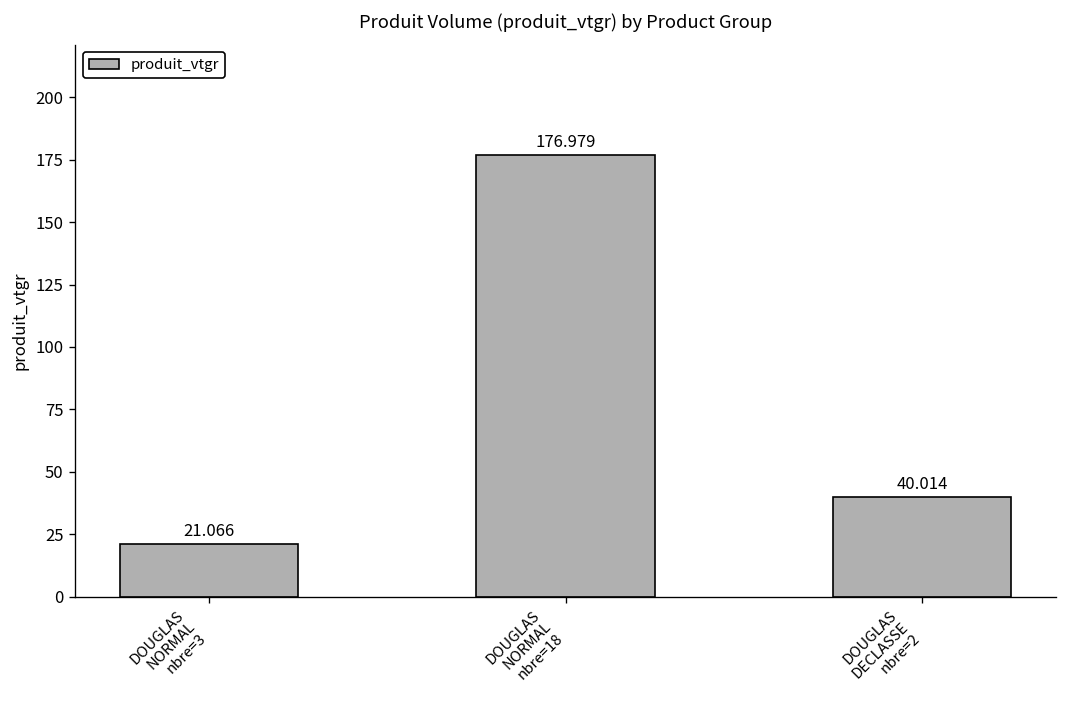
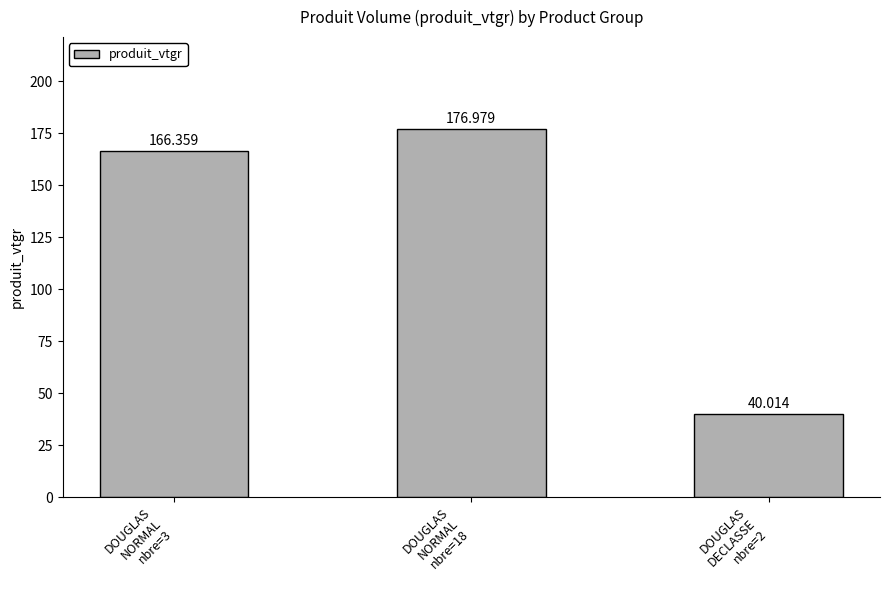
DOUGLAS NORMAL nbre=3: 21.066 -> 166.359
